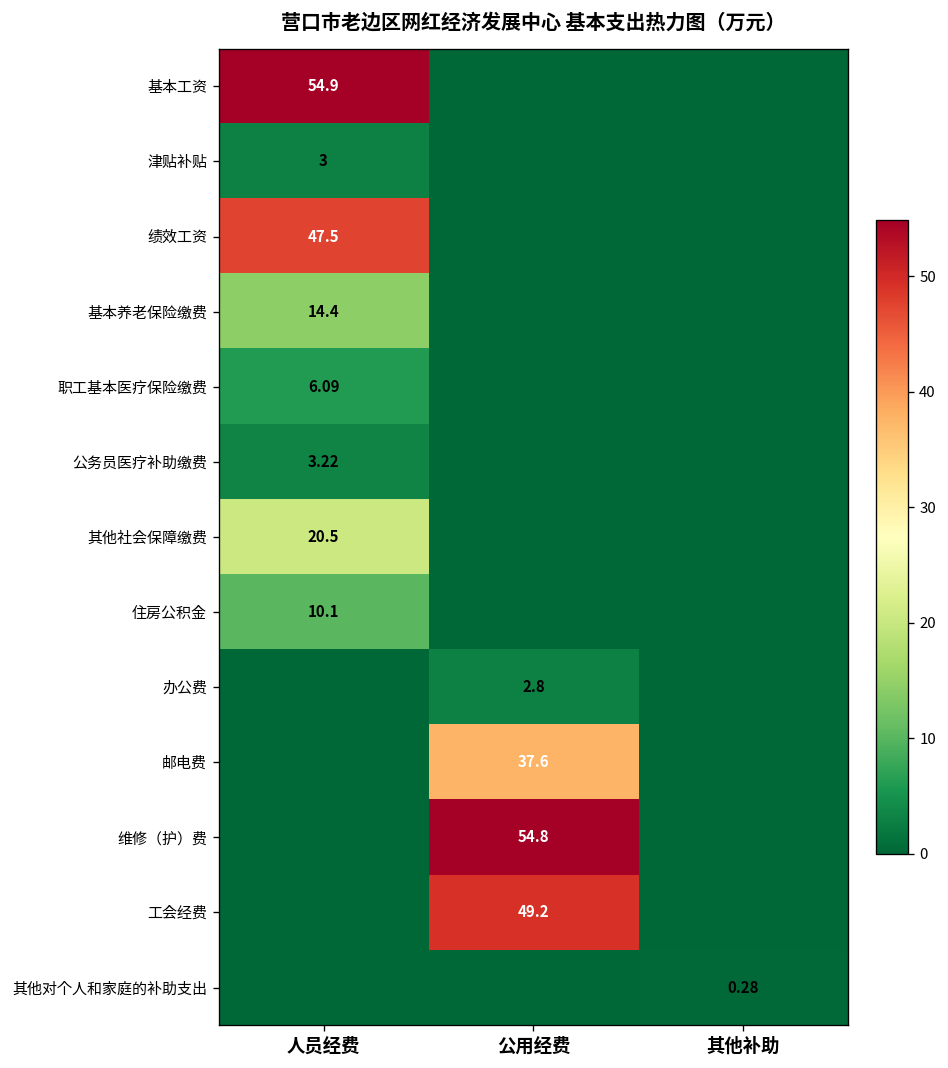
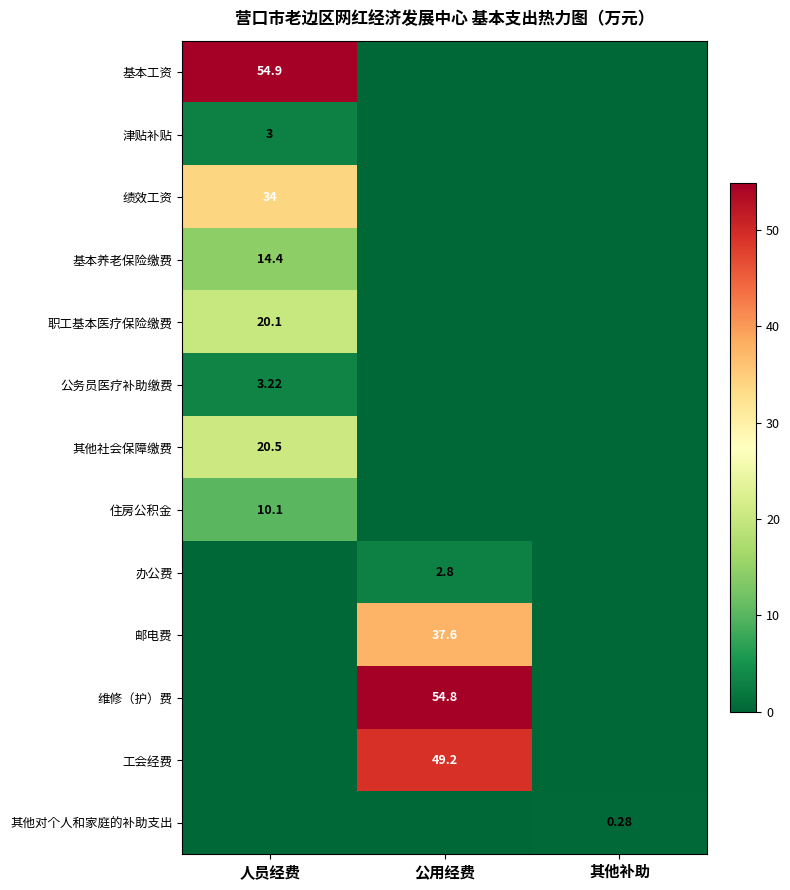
绩效工资, 人员经费: 47.5 -> 34
职工基本医疗保险缴费, 人员经费: 6.09 -> 20.1
